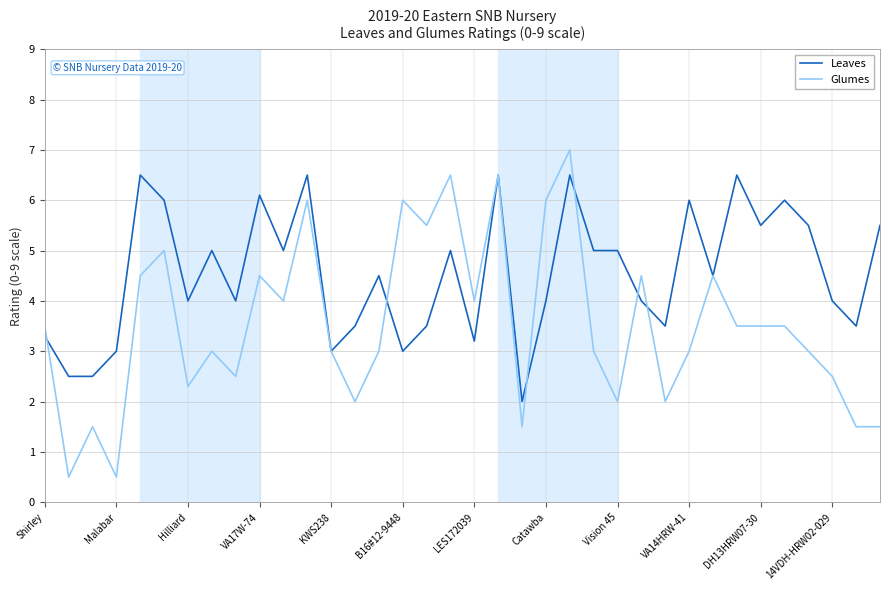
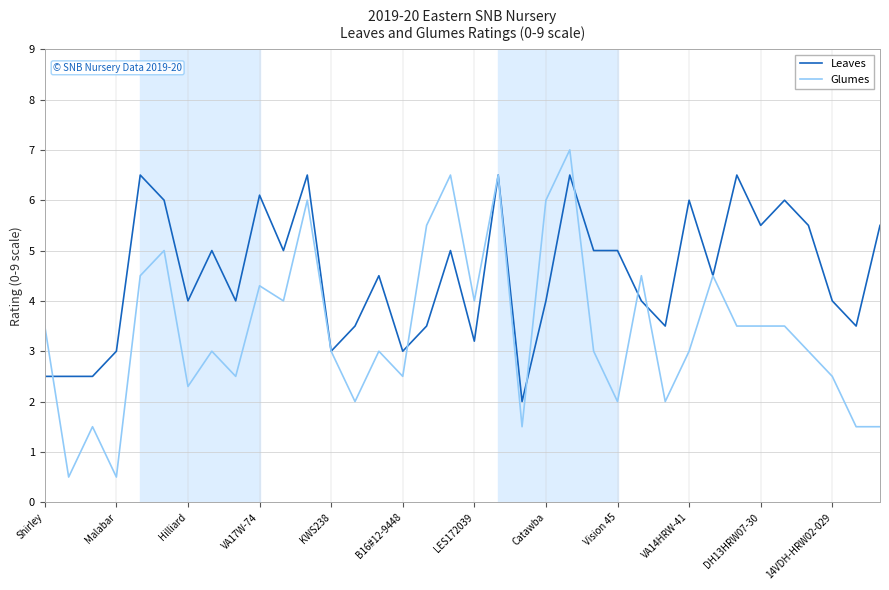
Leaves, Shirley: 3.3 -> 2.5
Glumes, VA17W-74: 4.5 -> 4.3
Glumes, B16#12-9448: 6.0 -> 2.5
